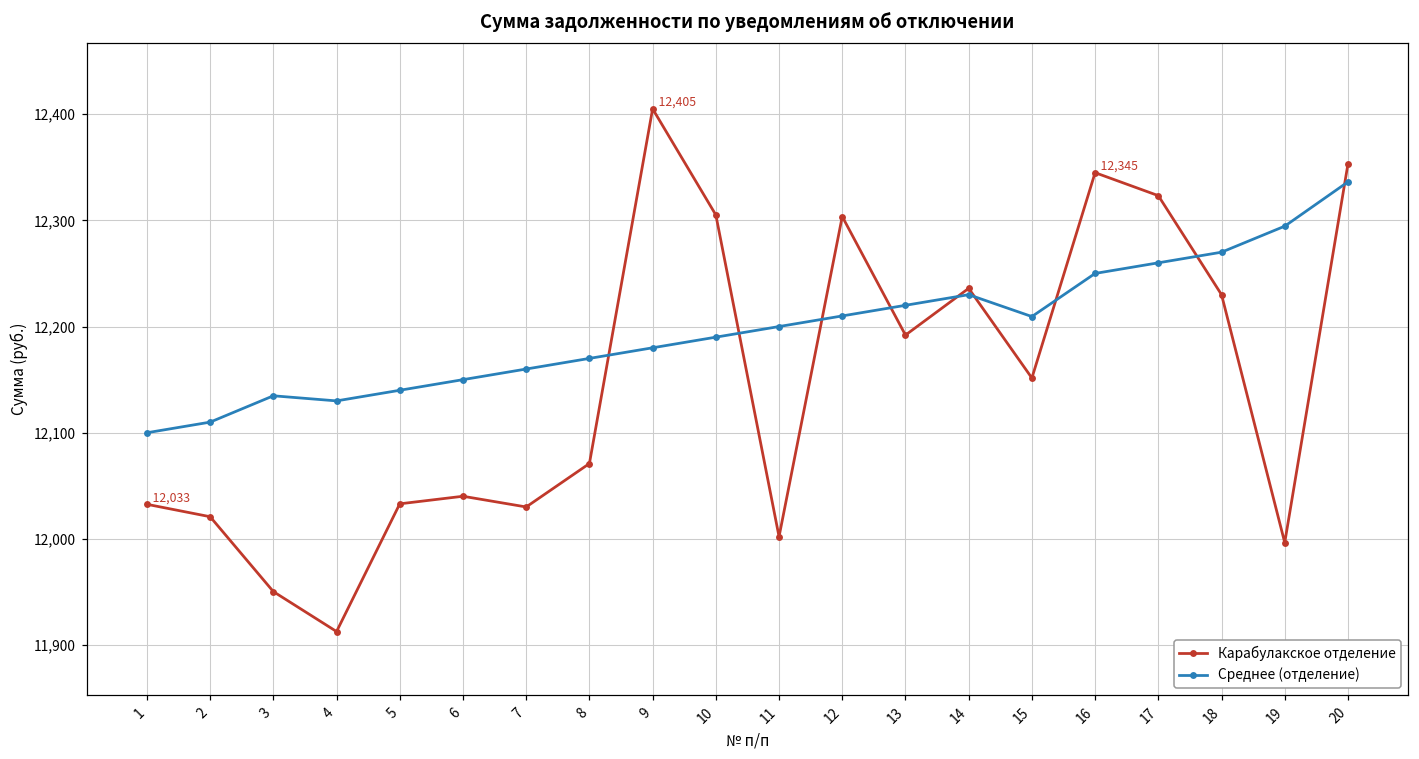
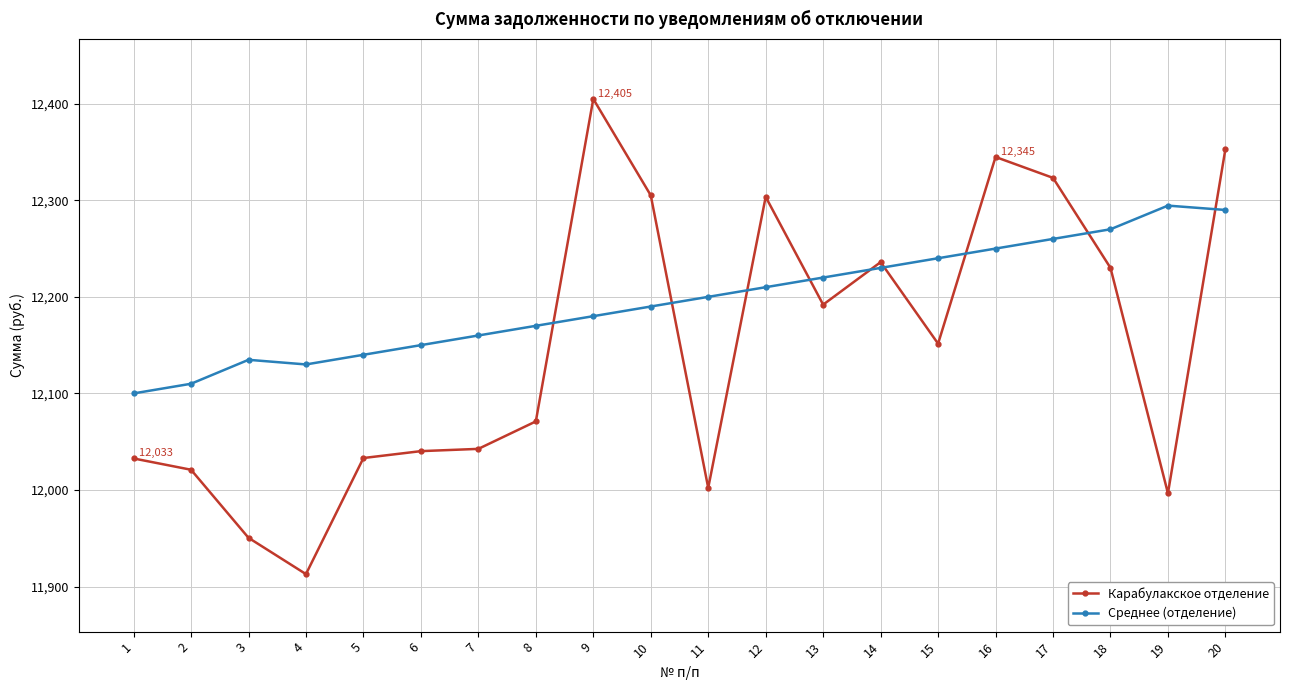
Карабулакское отделение, 7: 12,030 -> 12,040
Среднее (отделение), 15: 12,210 -> 12,240
Среднее (отделение), 20: 12,340 -> 12,290
